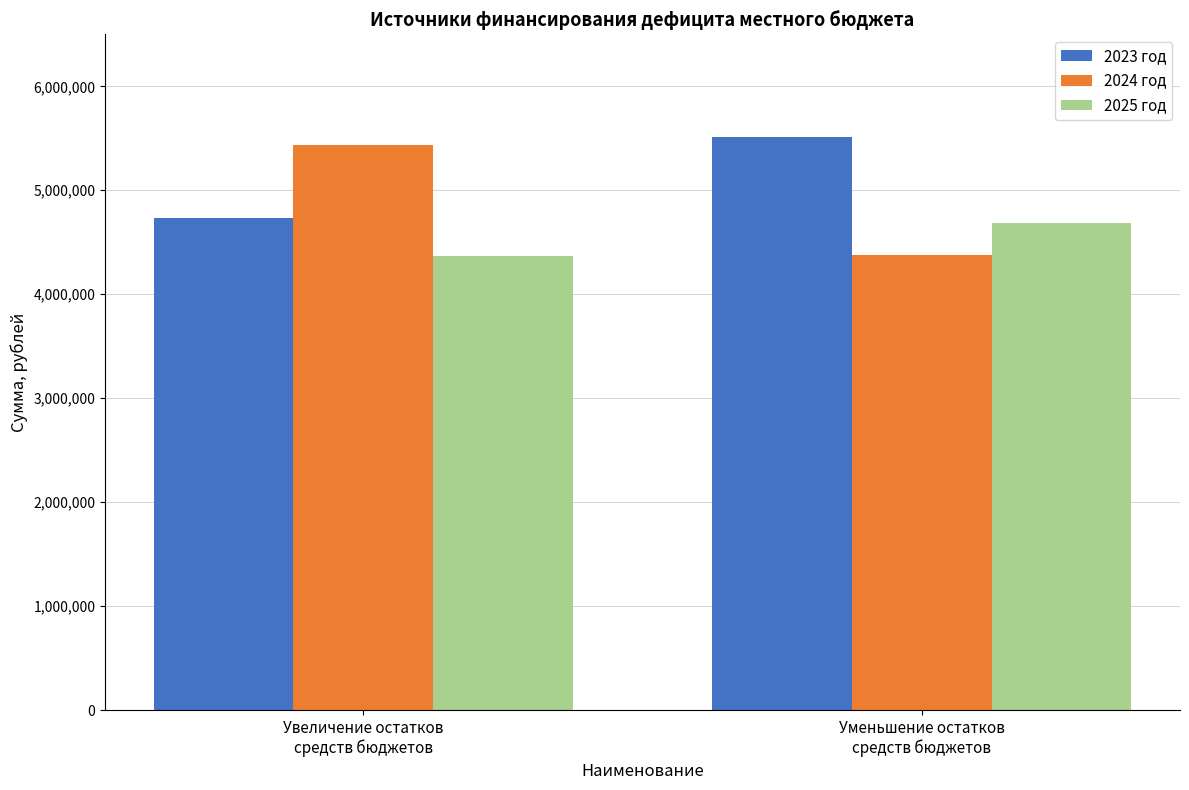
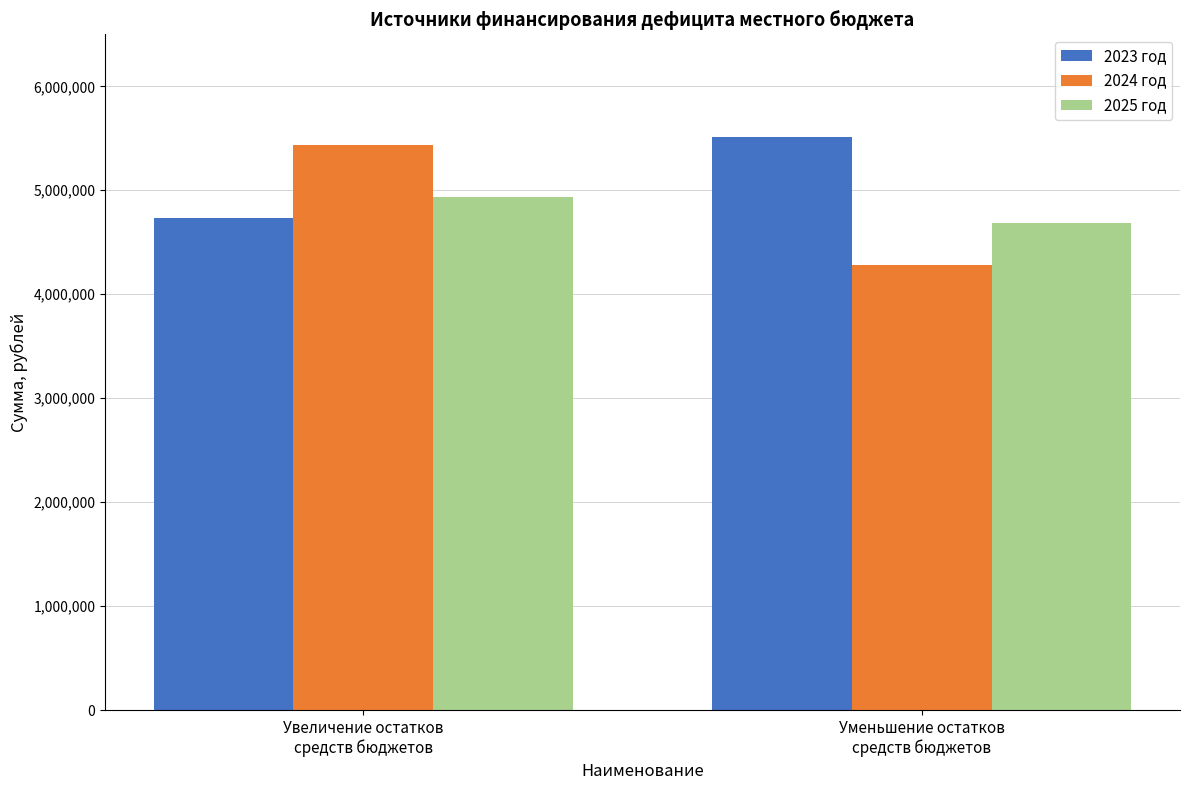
2025 год, Увеличение остатков средств бюджетов: 4,360,000 -> 4,940,000
2024 год, Уменьшение остатков средств бюджетов: 4,380,000 -> 4,280,000
